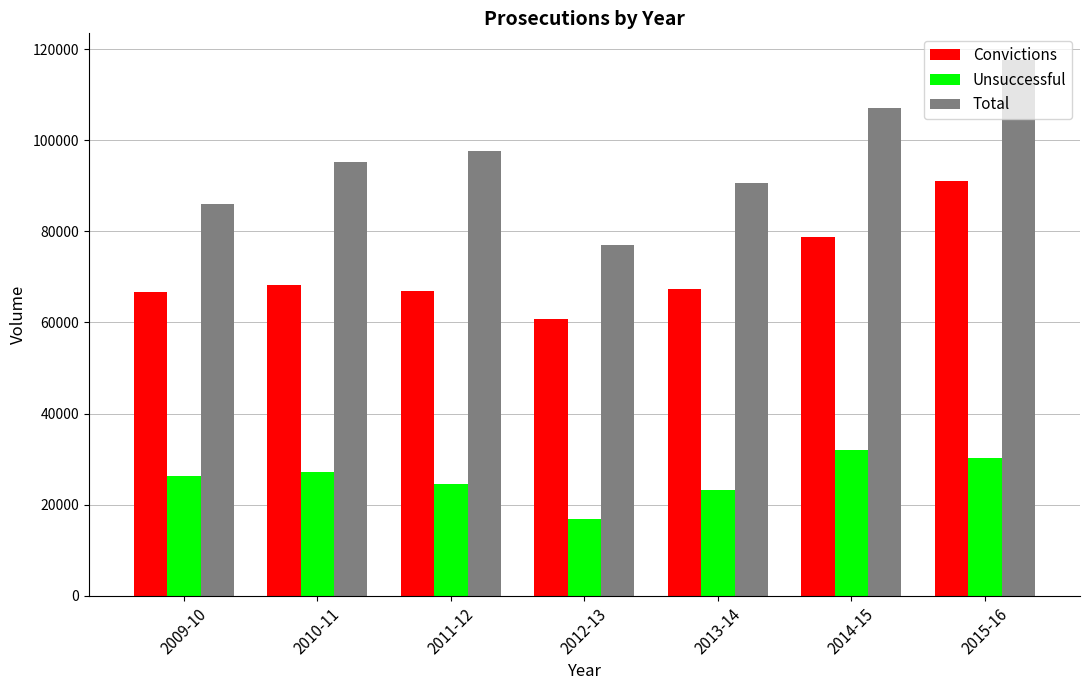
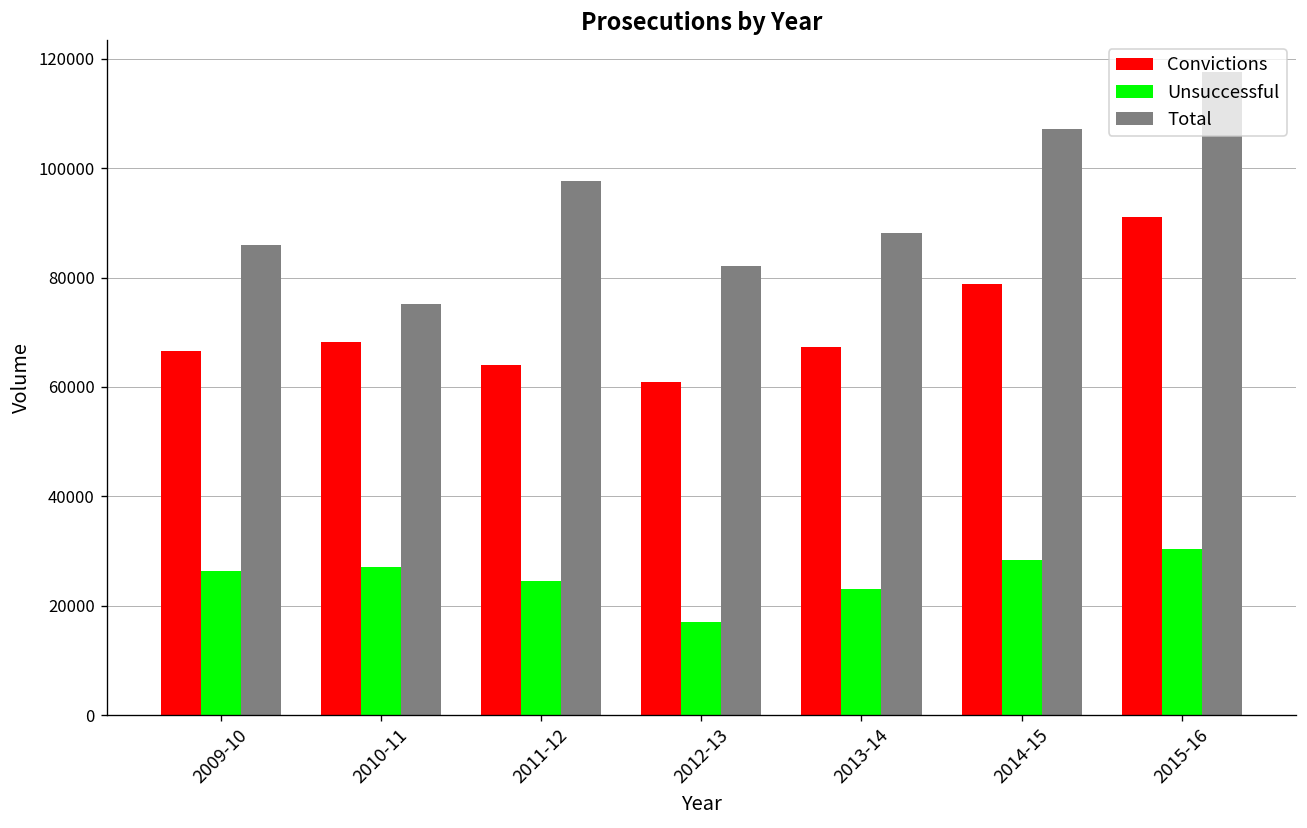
Total, 2010-11: 95000 -> 75000
Convictions, 2011-12: 67000 -> 64000
Total, 2012-13: 77000 -> 82000
Total, 2013-14: 91000 -> 88000
Unsuccessful, 2014-15: 32000 -> 28000
